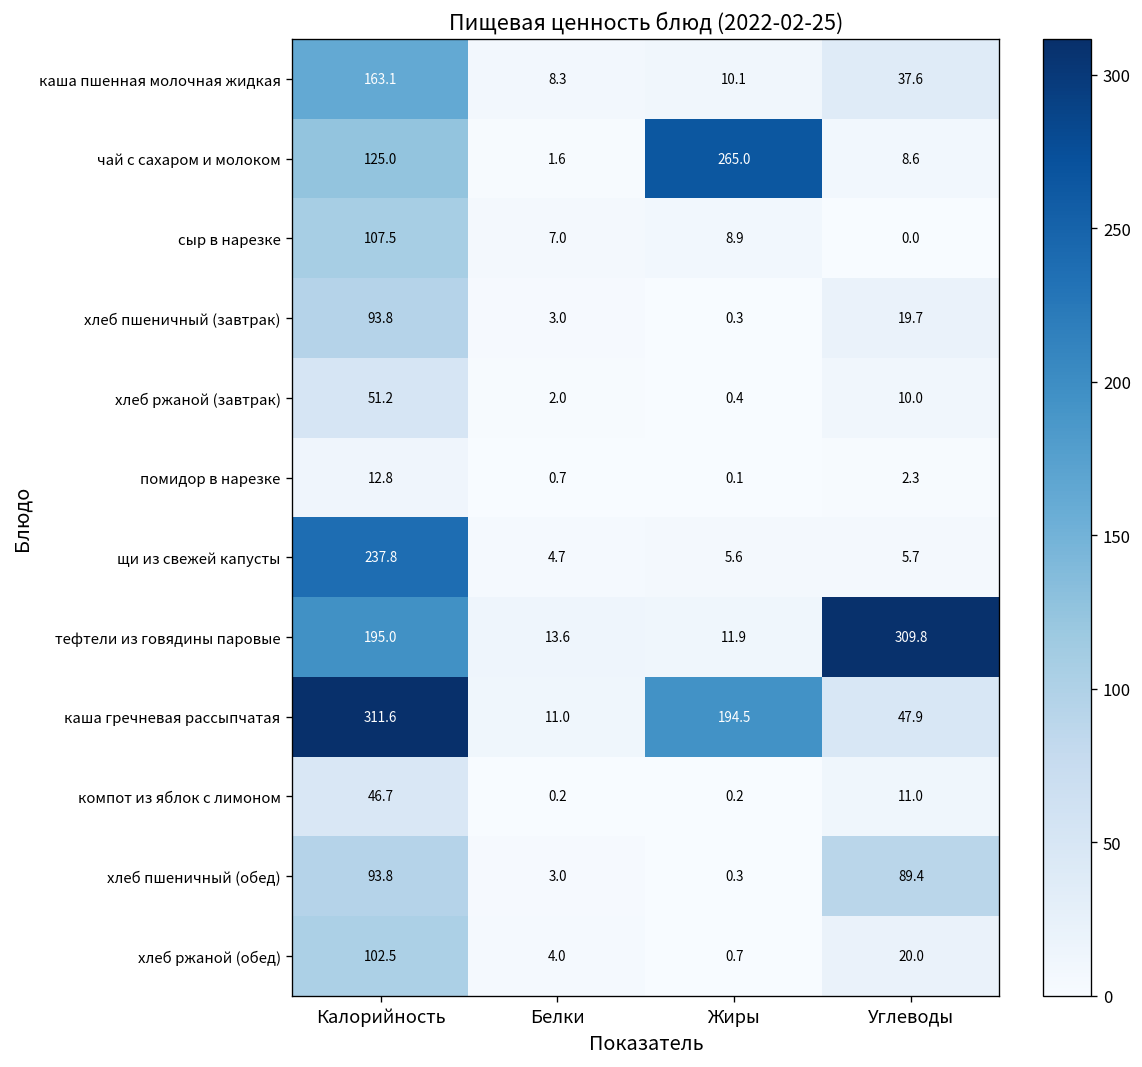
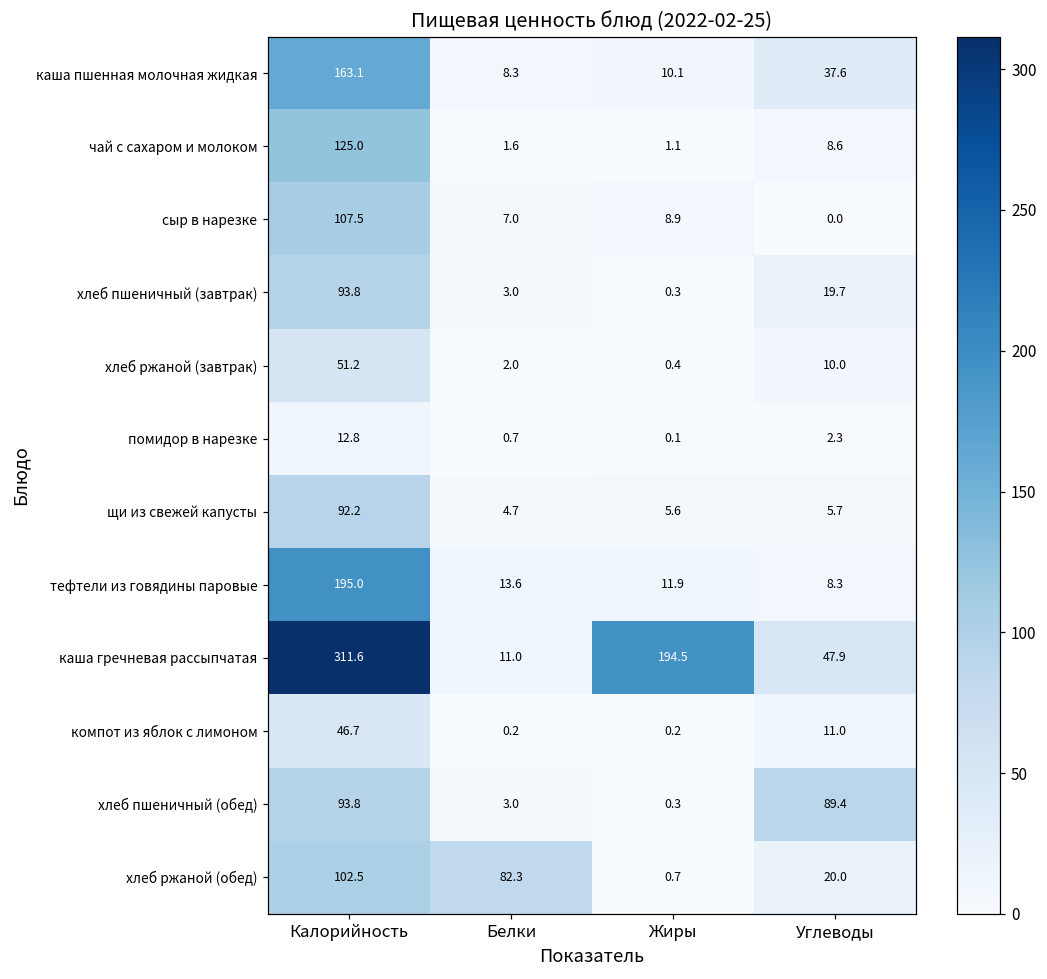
чай с сахаром и молоком, Жиры: 265.0 -> 1.1
щи из свежей капусты, Калорийность: 237.8 -> 92.2
тефтели из говядины паровые, Углеводы: 309.8 -> 8.3
хлеб ржаной (обед), Белки: 4.0 -> 82.3
